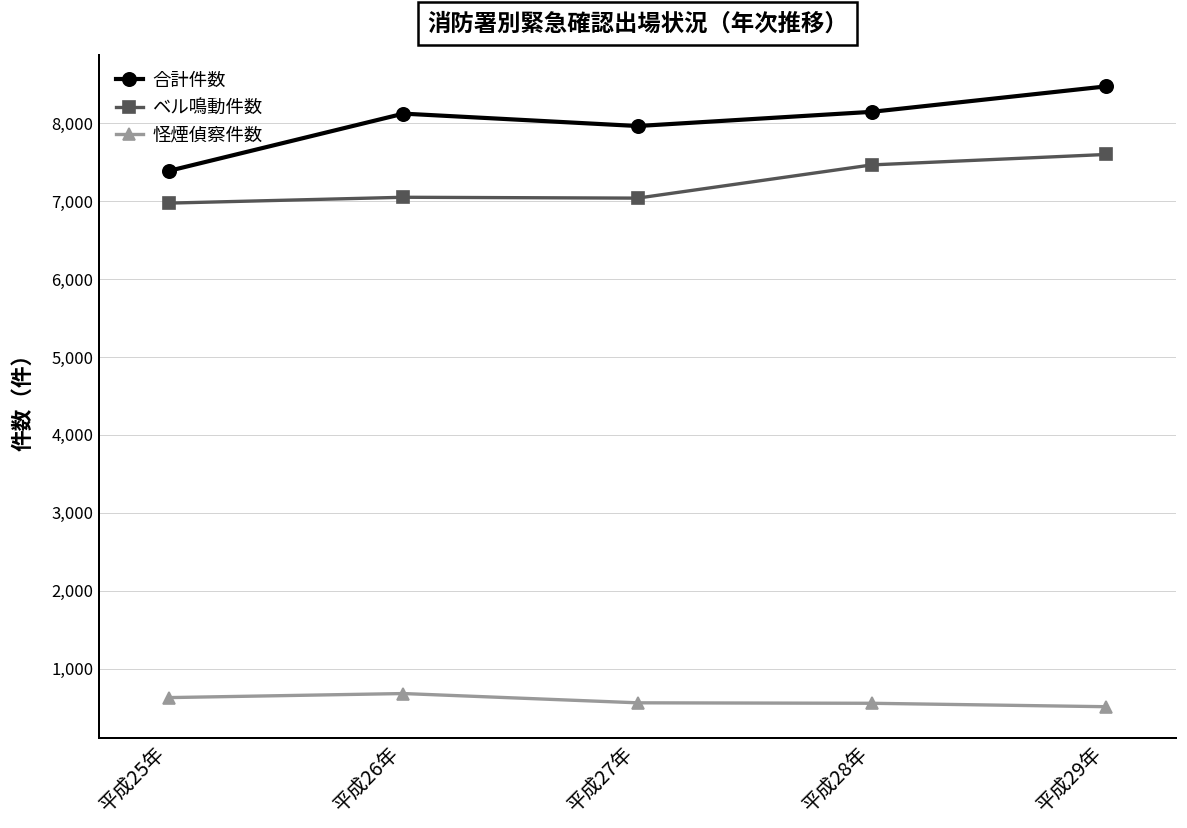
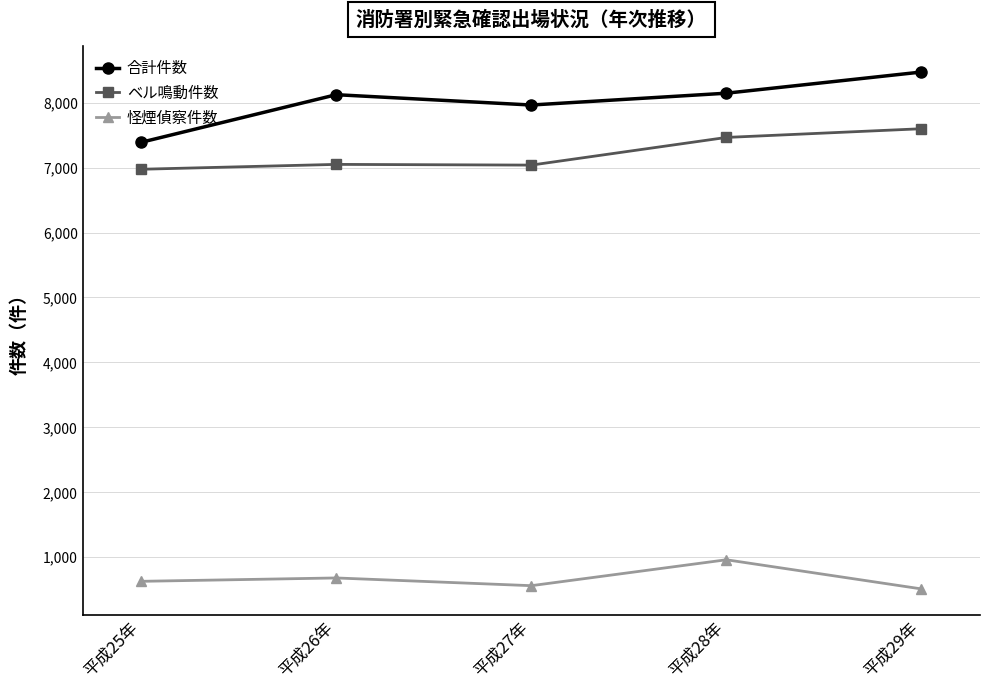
怪煙偵察件数, 平成28年: 600 -> 1,000
